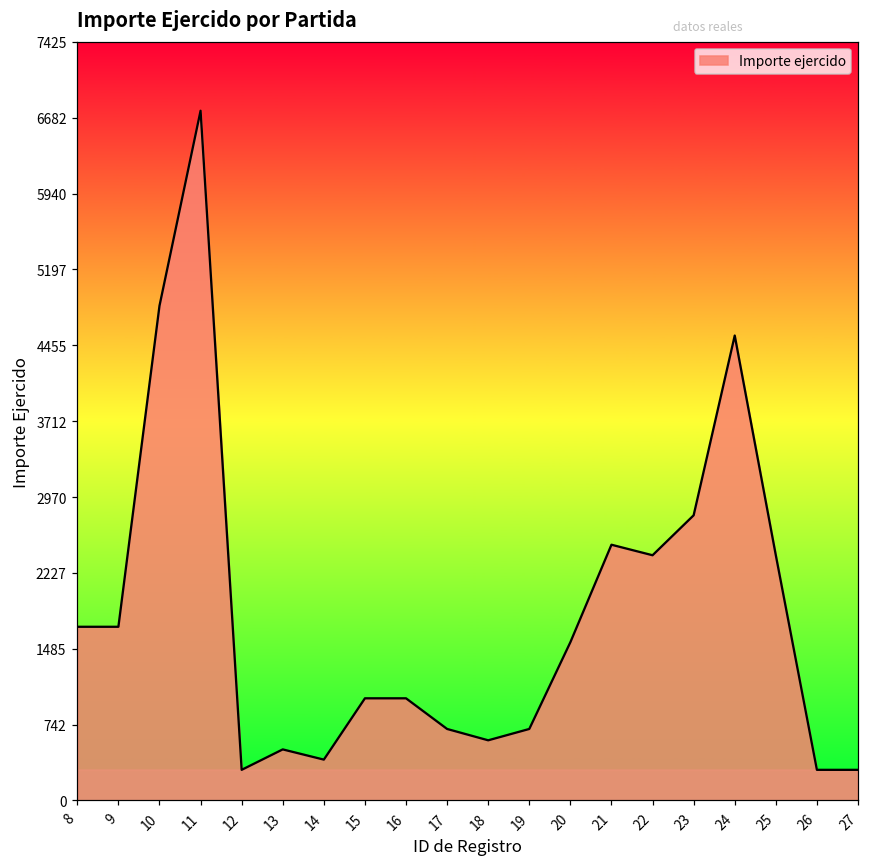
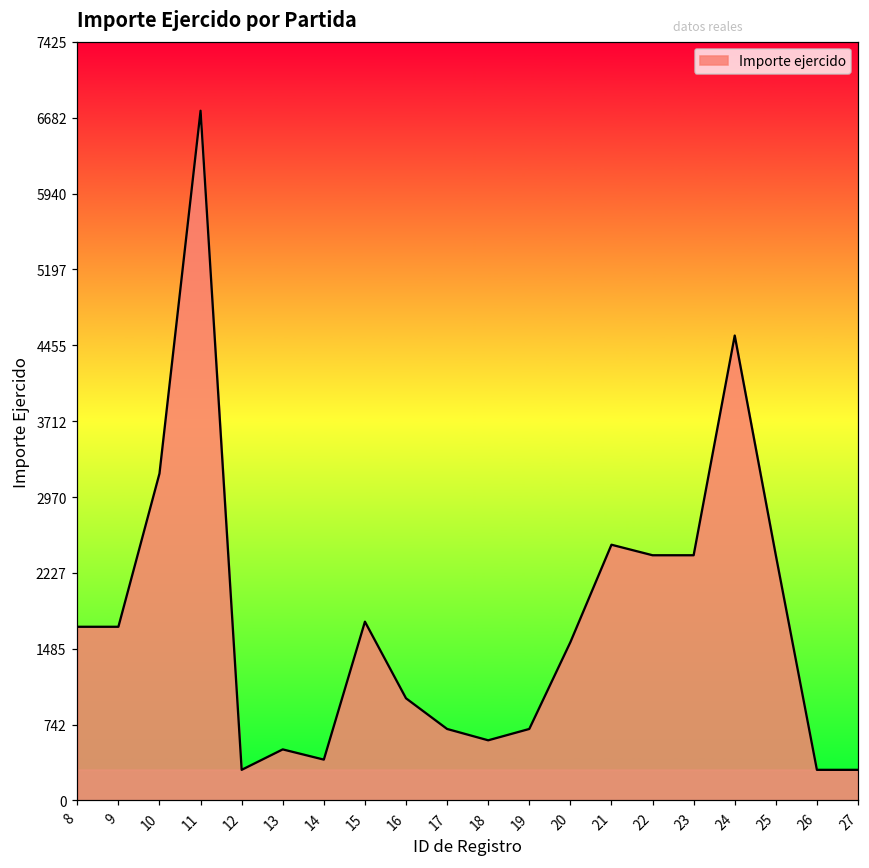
10: 4800 -> 3200
15: 1000 -> 1800
23: 2800 -> 2400
